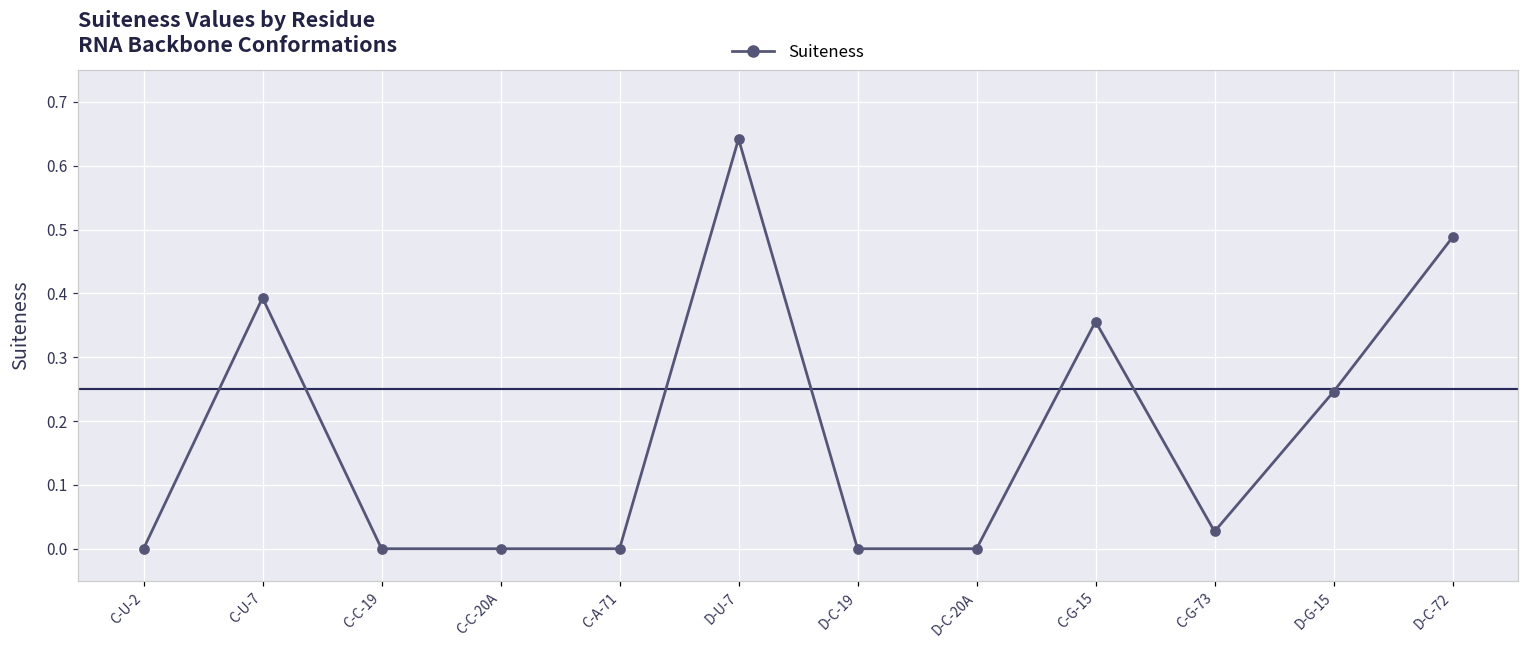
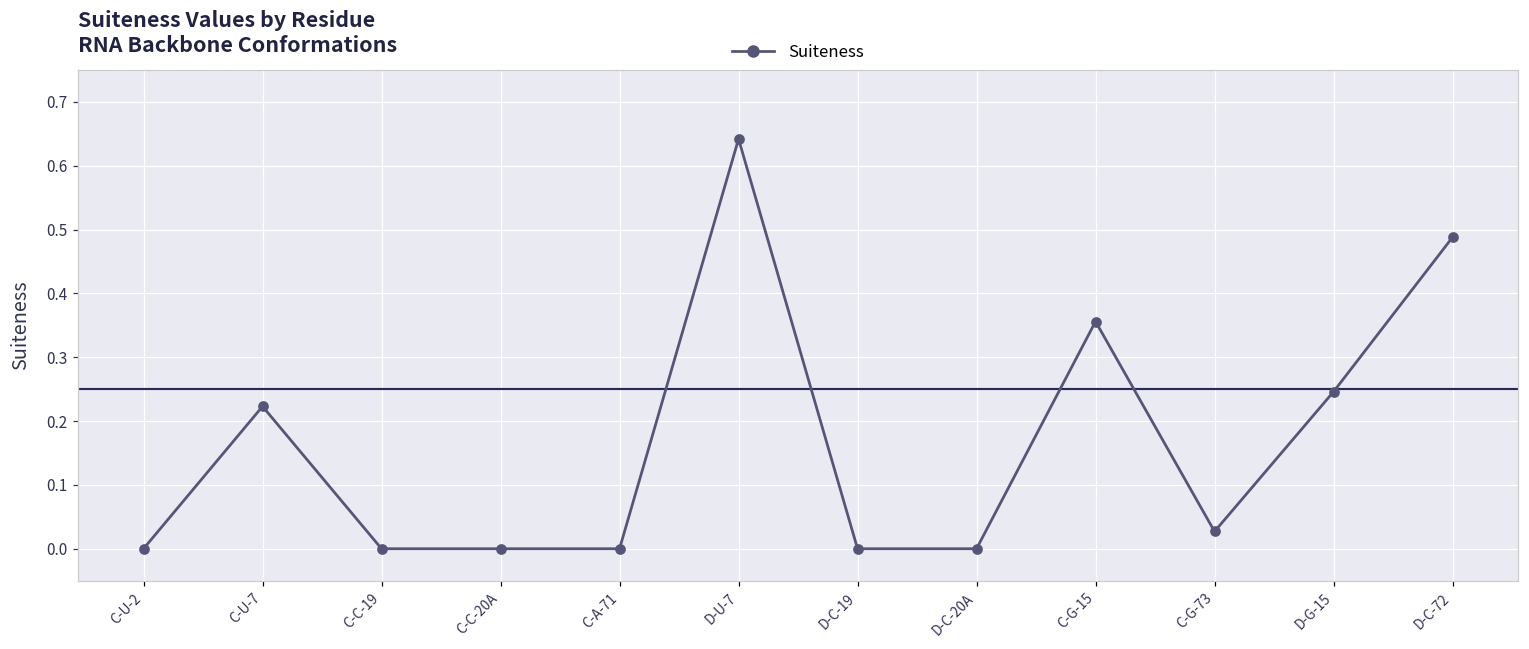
C-U-7: 0.39 -> 0.22
